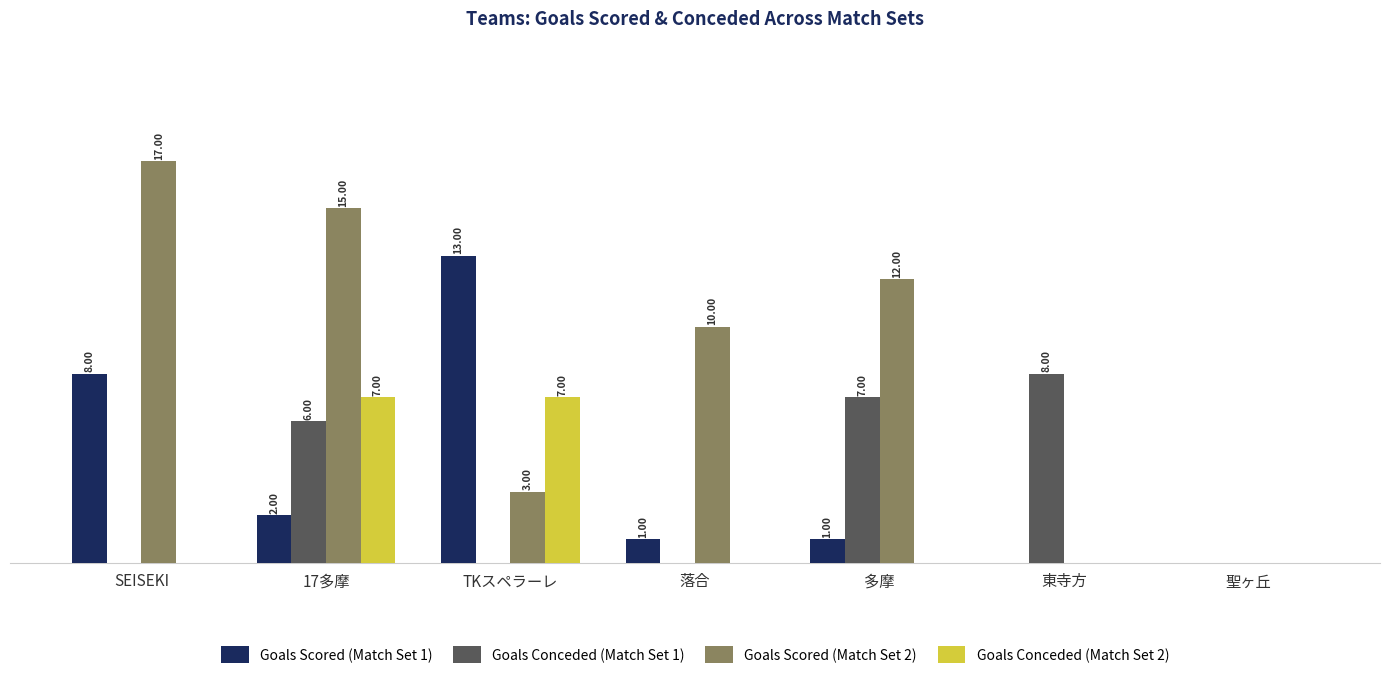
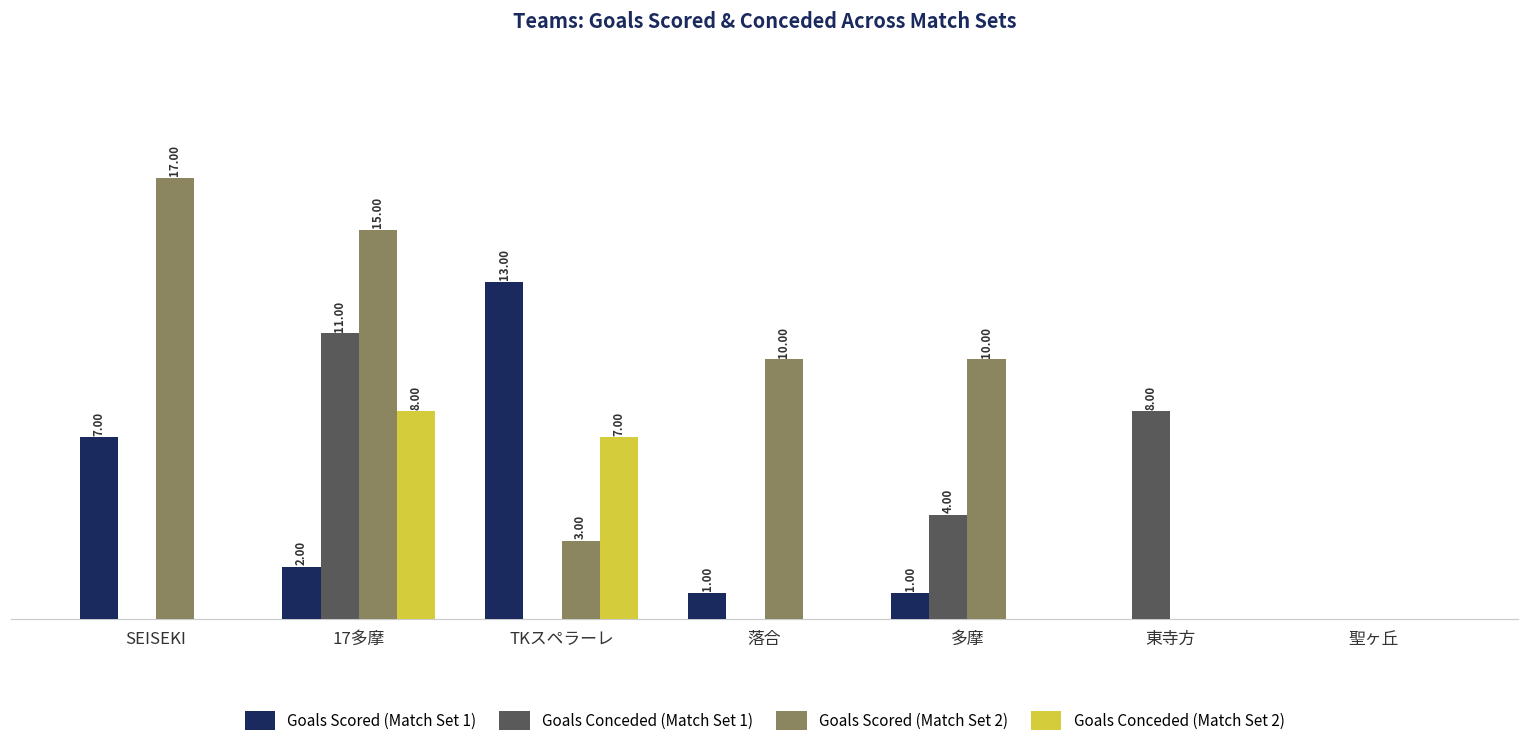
Goals Scored (Match Set 1), SEISEKI: 8.00 -> 7.00
Goals Conceded (Match Set 1), 17多摩: 6.00 -> 11.00
Goals Conceded (Match Set 2), 17多摩: 7.00 -> 8.00
Goals Conceded (Match Set 1), 多摩: 7.00 -> 4.00
Goals Scored (Match Set 2), 多摩: 12.00 -> 10.00
